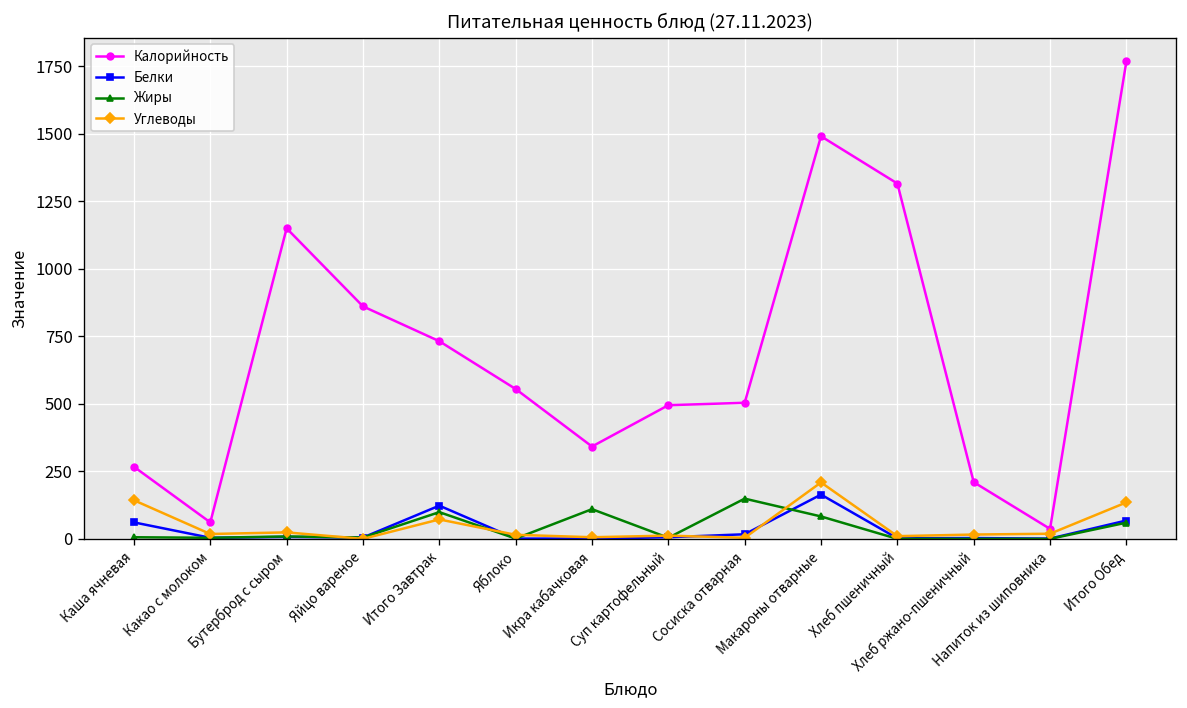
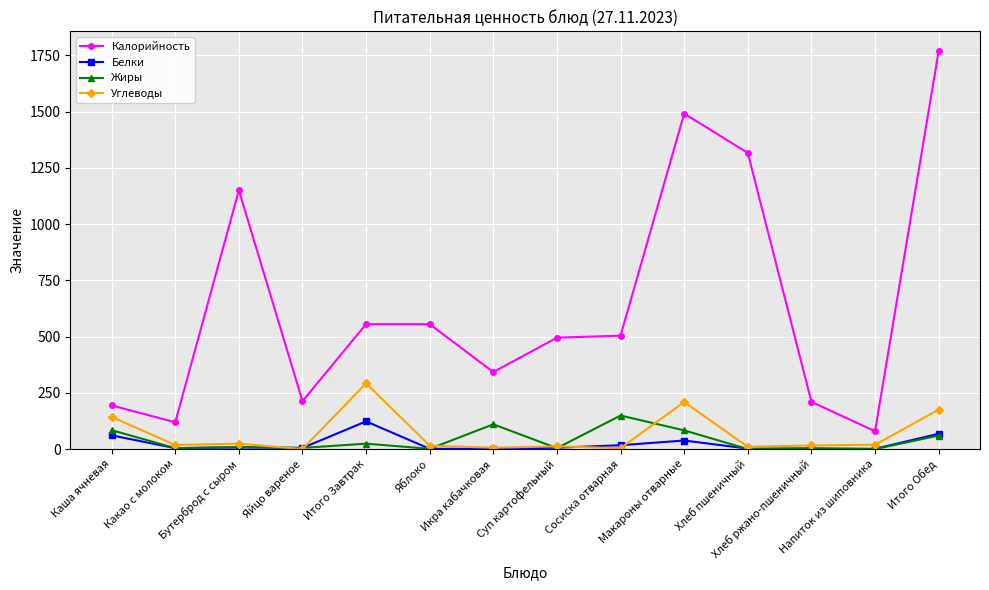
Калорийность, Каша ячневая: 270 -> 190
Жиры, Каша ячневая: 10 -> 80
Калорийность, Какао с молоком: 60 -> 120
Калорийность, Яйцо вареное: 860 -> 210
Калорийность, Итого Завтрак: 730 -> 560
Жиры, Итого Завтрак: 100 -> 20
Углеводы, Итого Завтрак: 70 -> 290
Белки, Макароны отварные: 160 -> 40
Калорийность, Напиток из шиповника: 40 -> 80
Углеводы, Итого Обед: 140 -> 180
